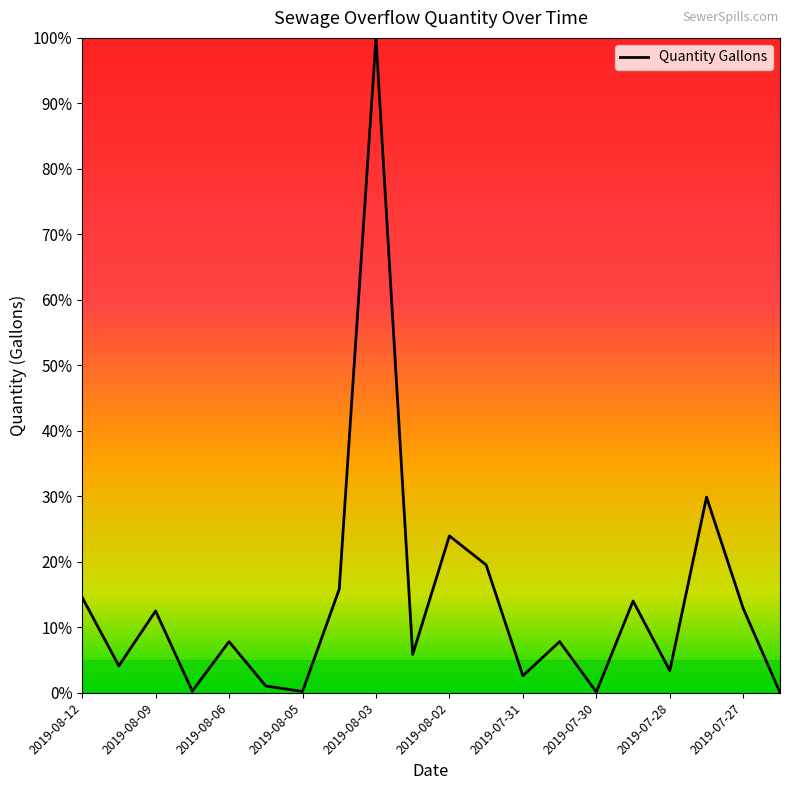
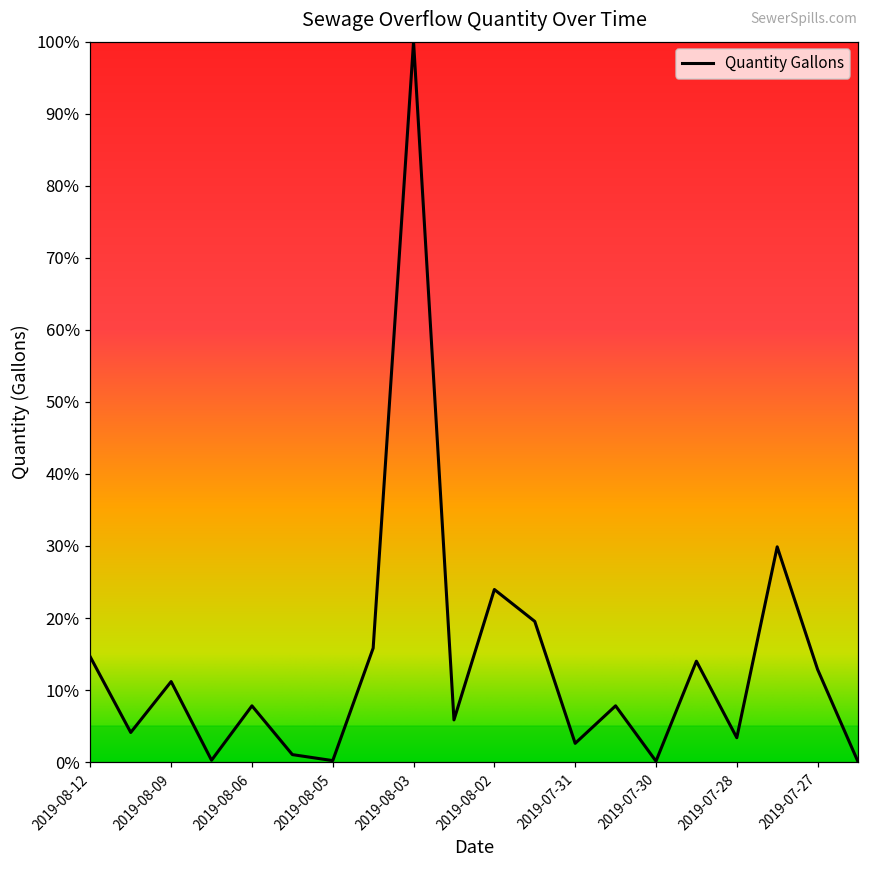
2019-08-09: 13% -> 11%
